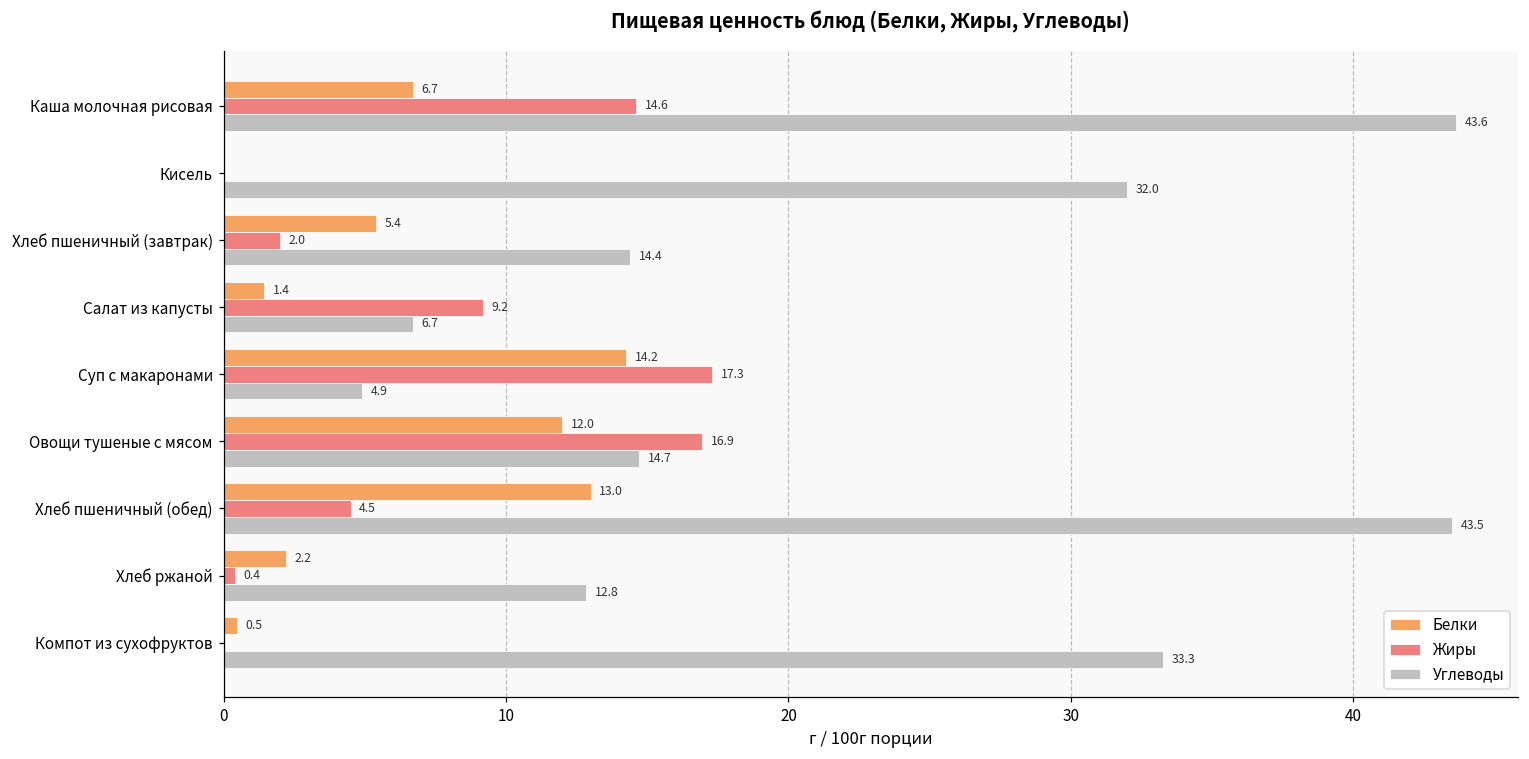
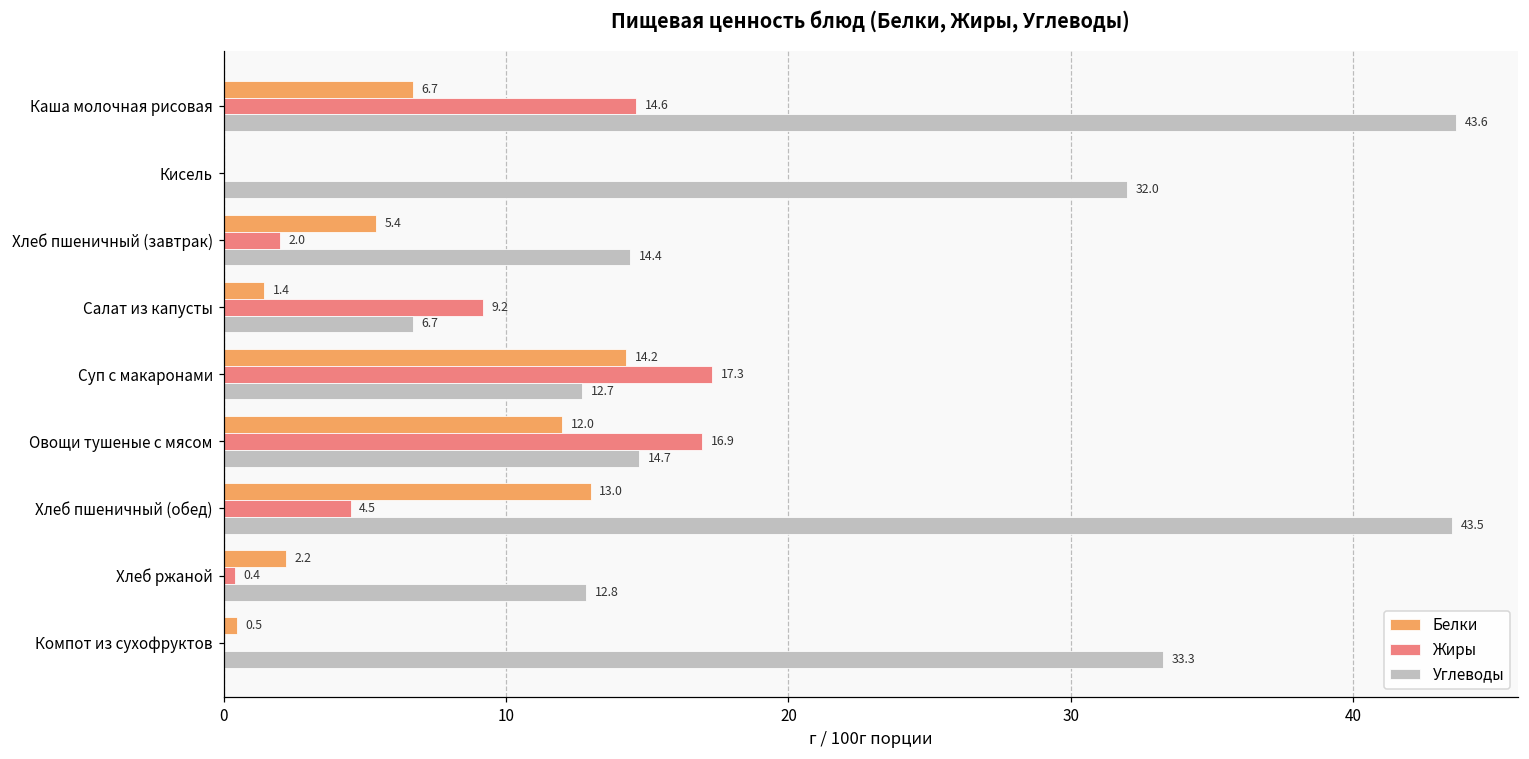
Углеводы, Суп с макаронами: 4.9 -> 12.7
